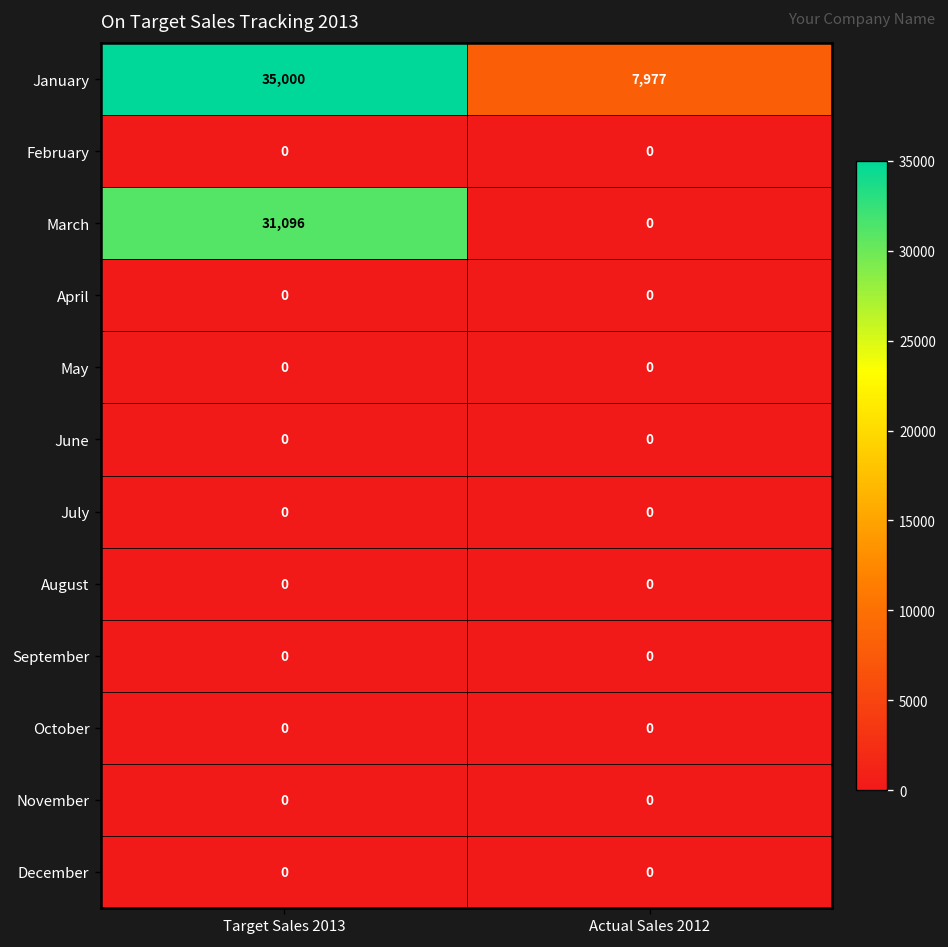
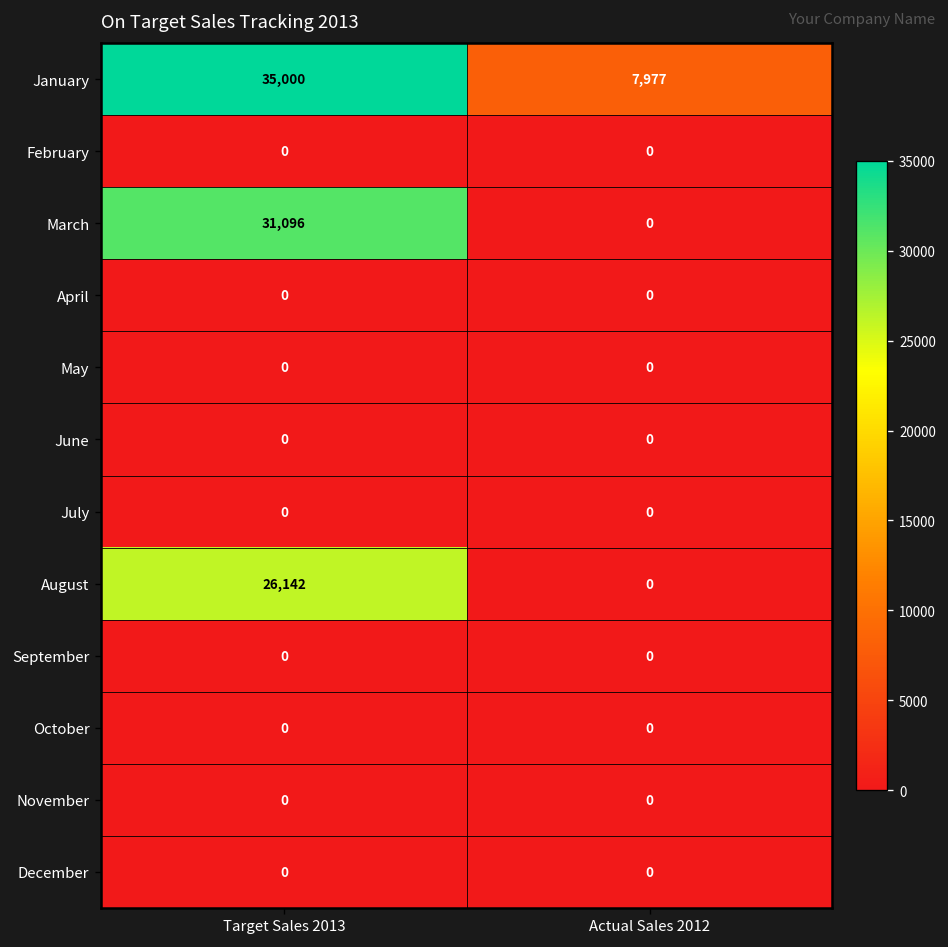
August, Target Sales 2013: 0 -> 26,142
